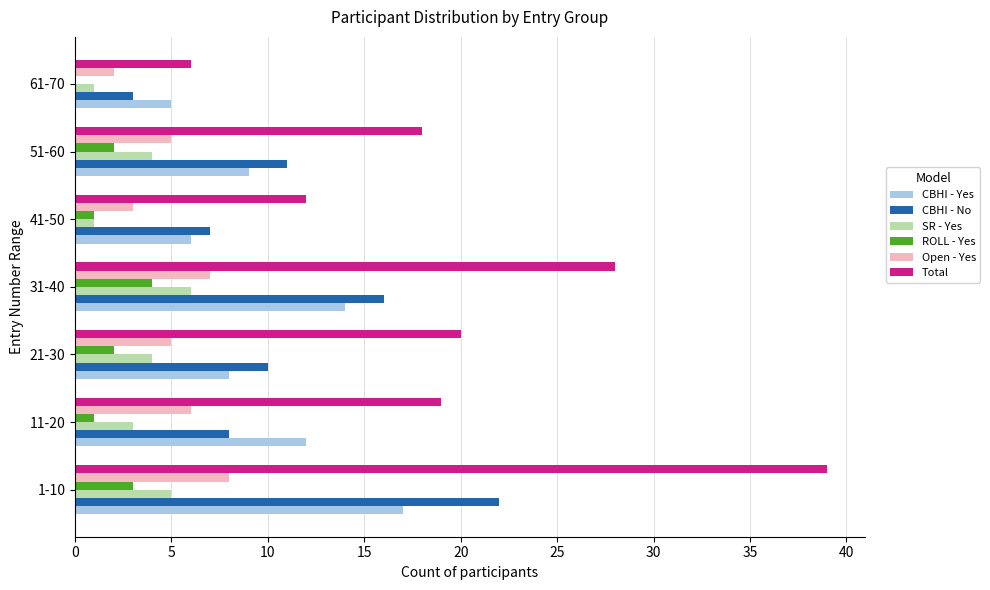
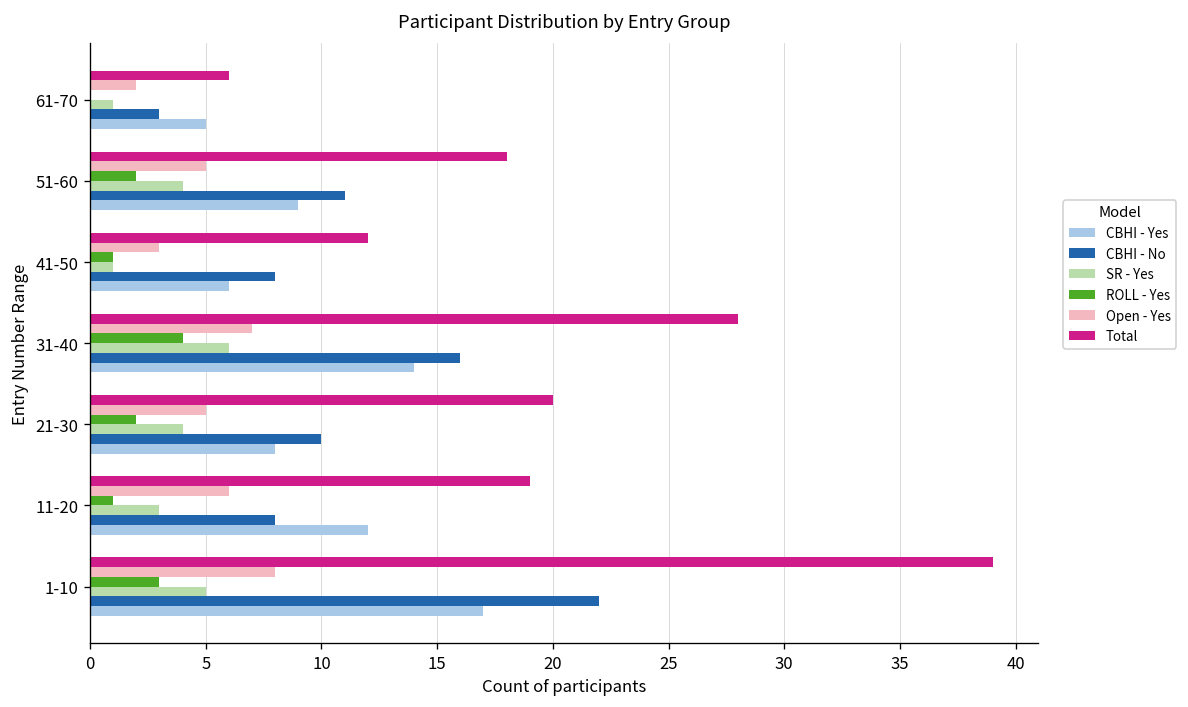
CBHI - No, 41-50: 7 -> 8
